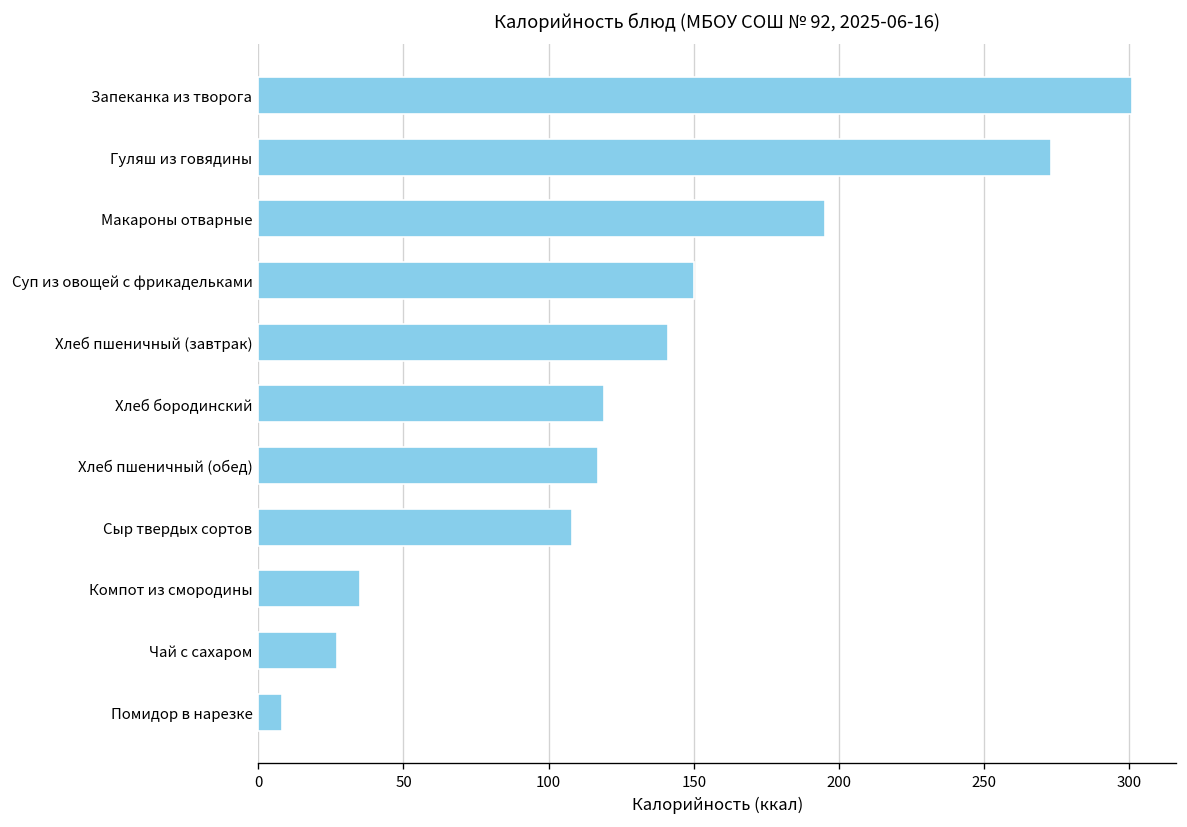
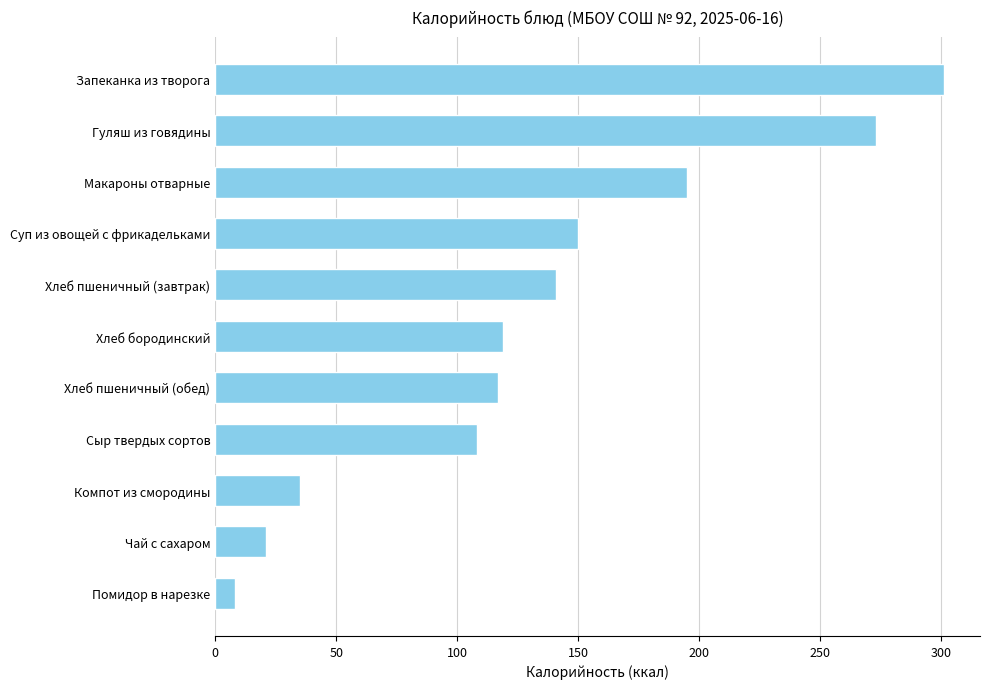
Чай с сахаром: 27 -> 21
